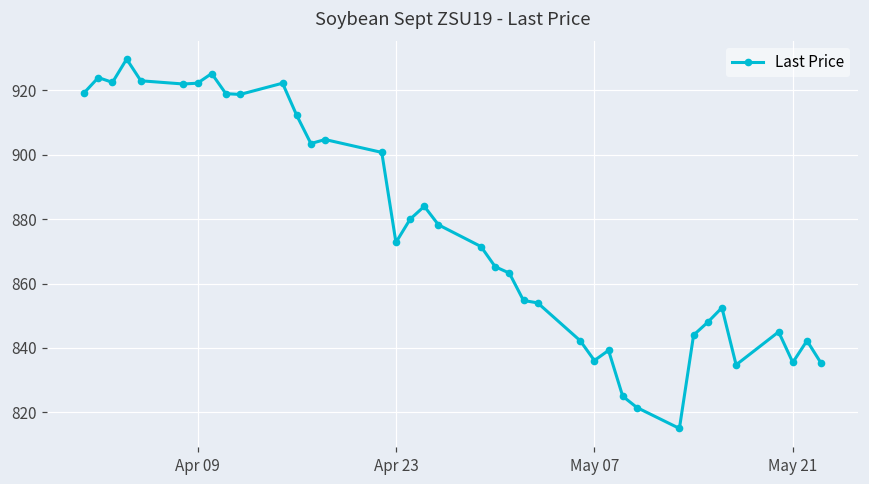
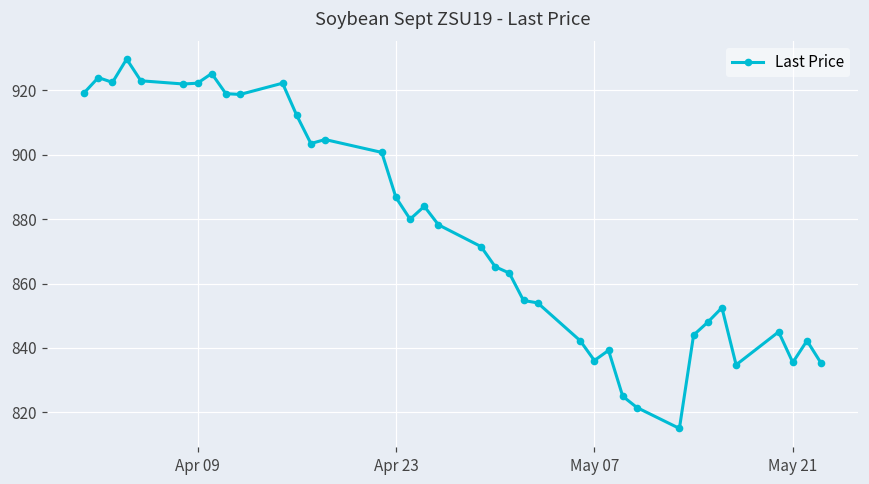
Apr 23: 873 -> 887
